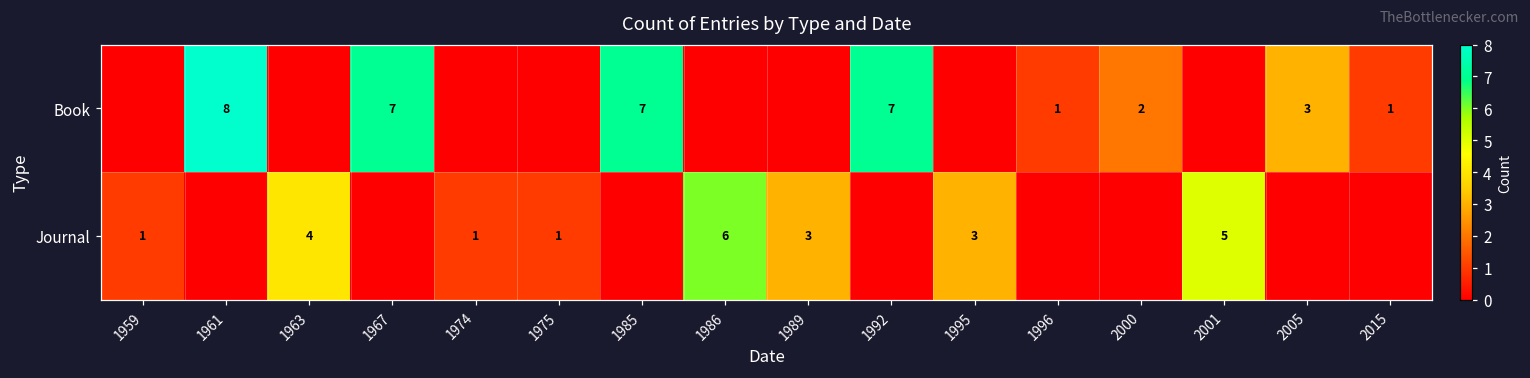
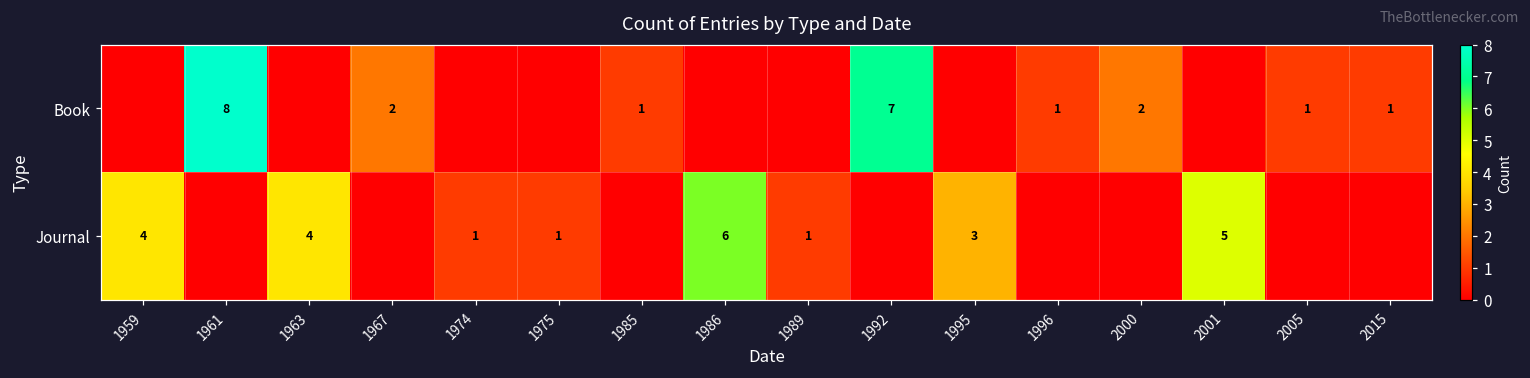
Book, 1967: 7 -> 2
Book, 1985: 7 -> 1
Book, 2005: 3 -> 1
Journal, 1959: 1 -> 4
Journal, 1989: 3 -> 1
